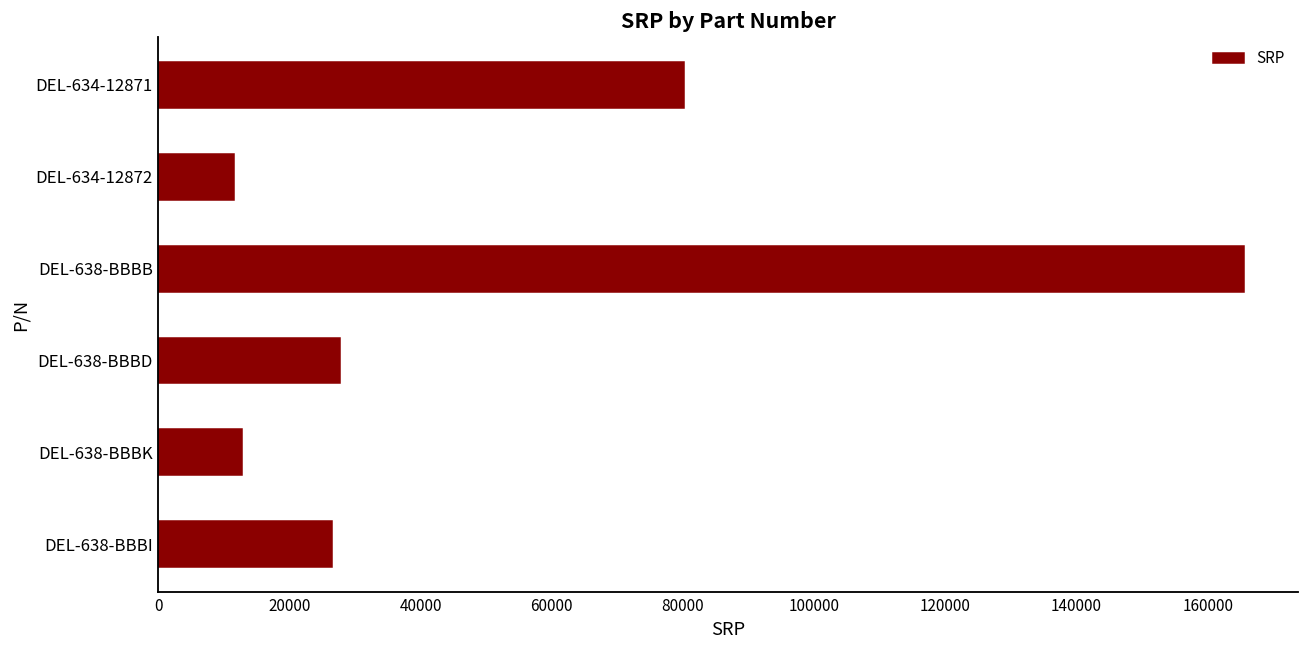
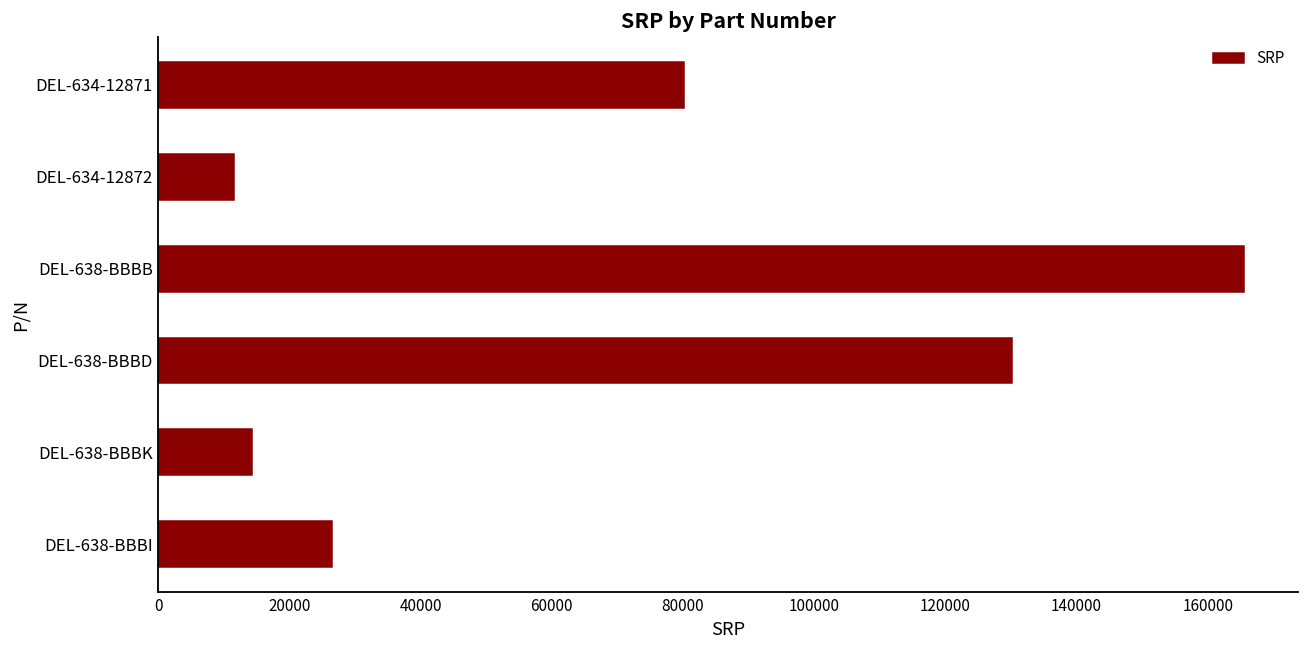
DEL-638-BBBD: 28000 -> 130000
DEL-638-BBBK: 13000 -> 14000
